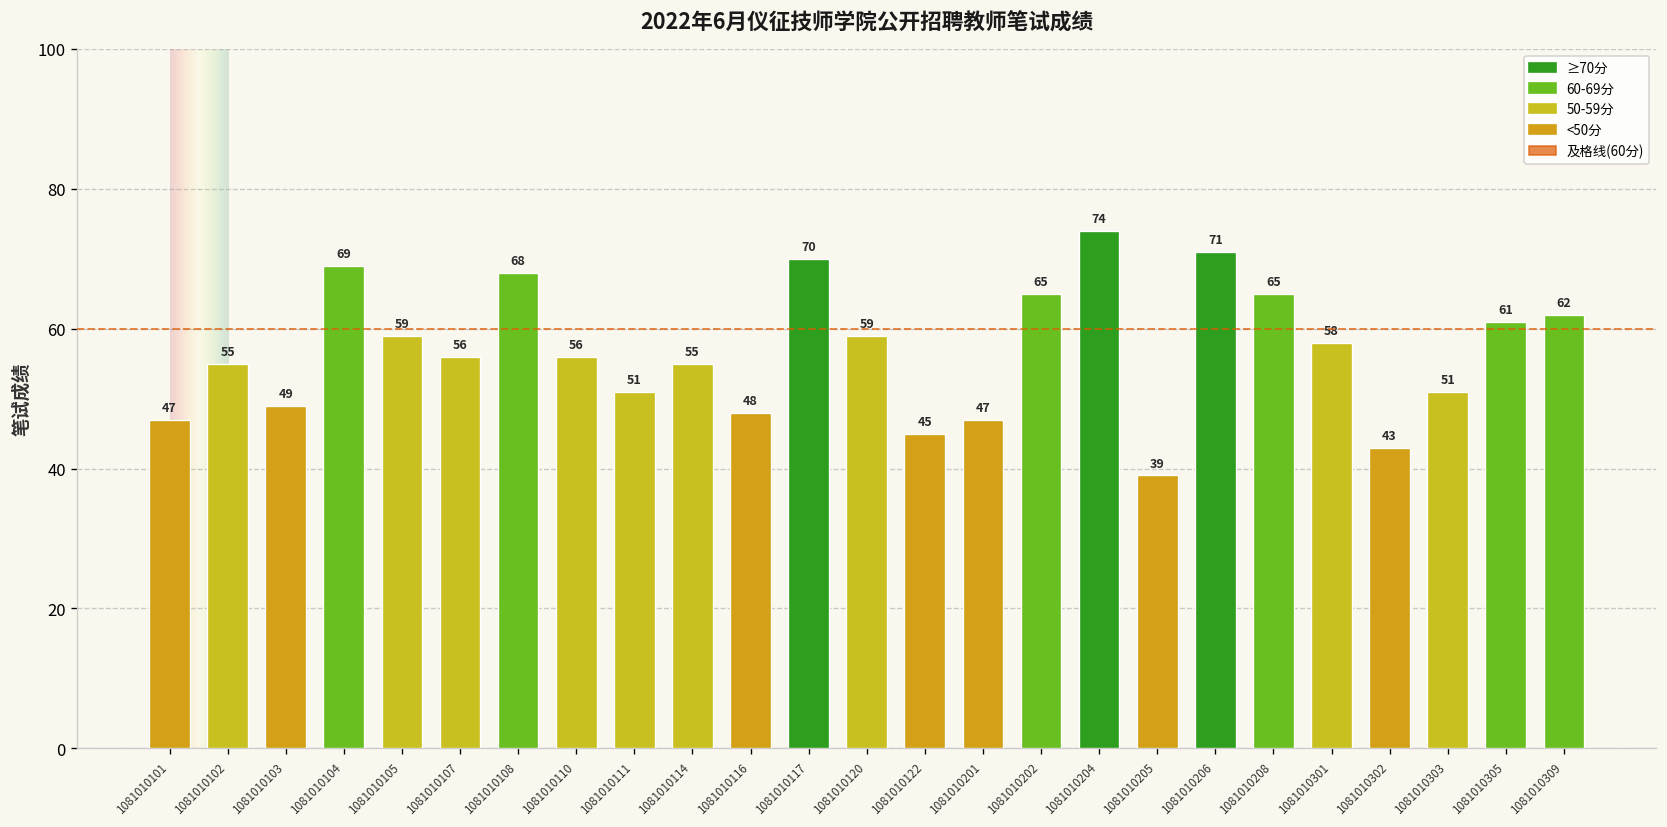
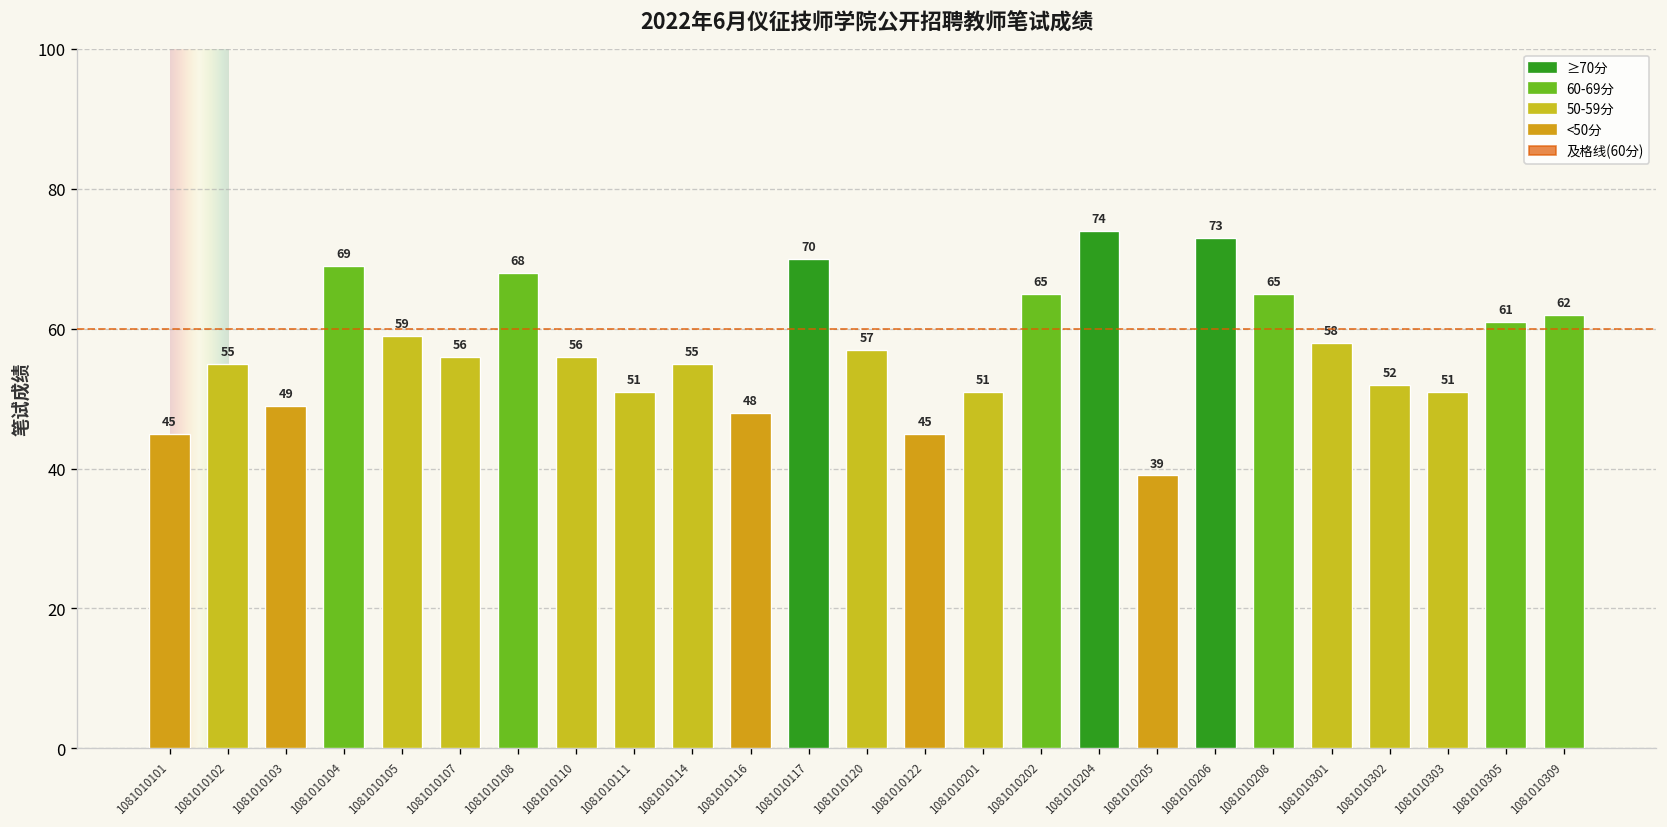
1081010101: 47 -> 45
1081010120: 59 -> 57
1081010201: 47 -> 51
1081010206: 71 -> 73
1081010302: 43 -> 52
